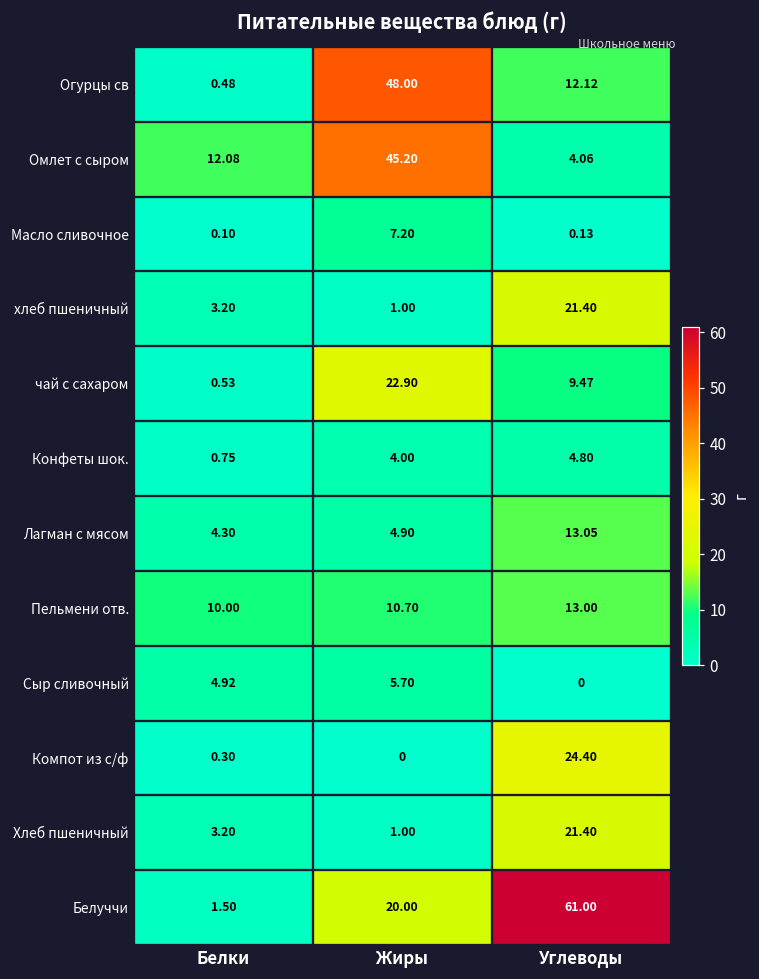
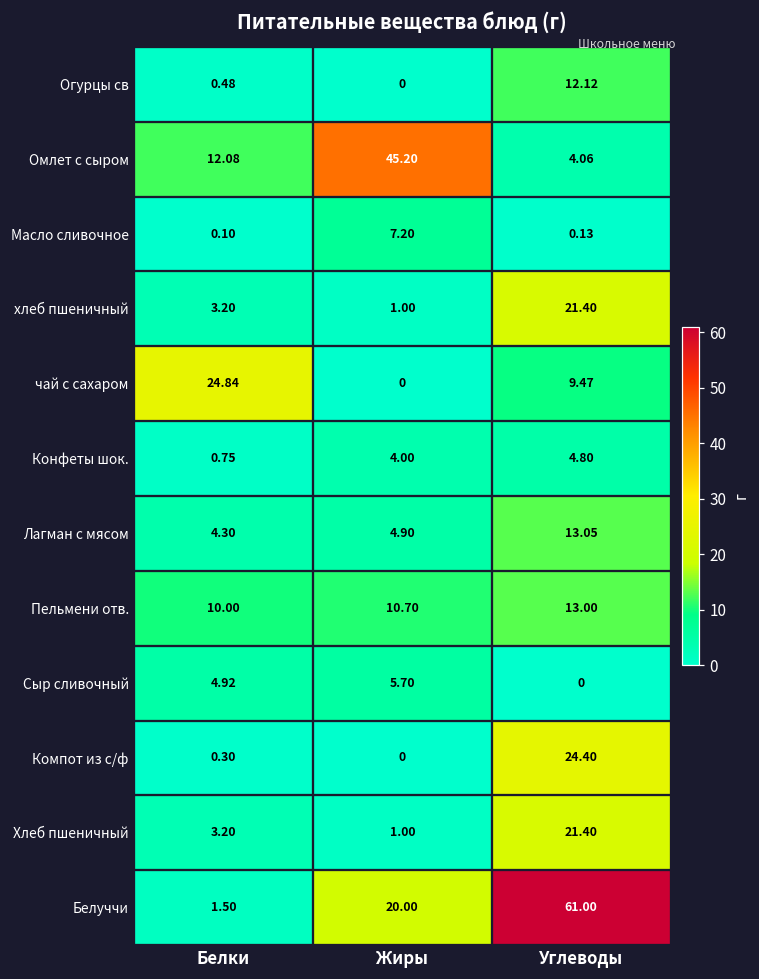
Огурцы св, Жиры: 48.00 -> 0
чай с сахаром, Белки: 0.53 -> 24.84
чай с сахаром, Жиры: 22.90 -> 0
